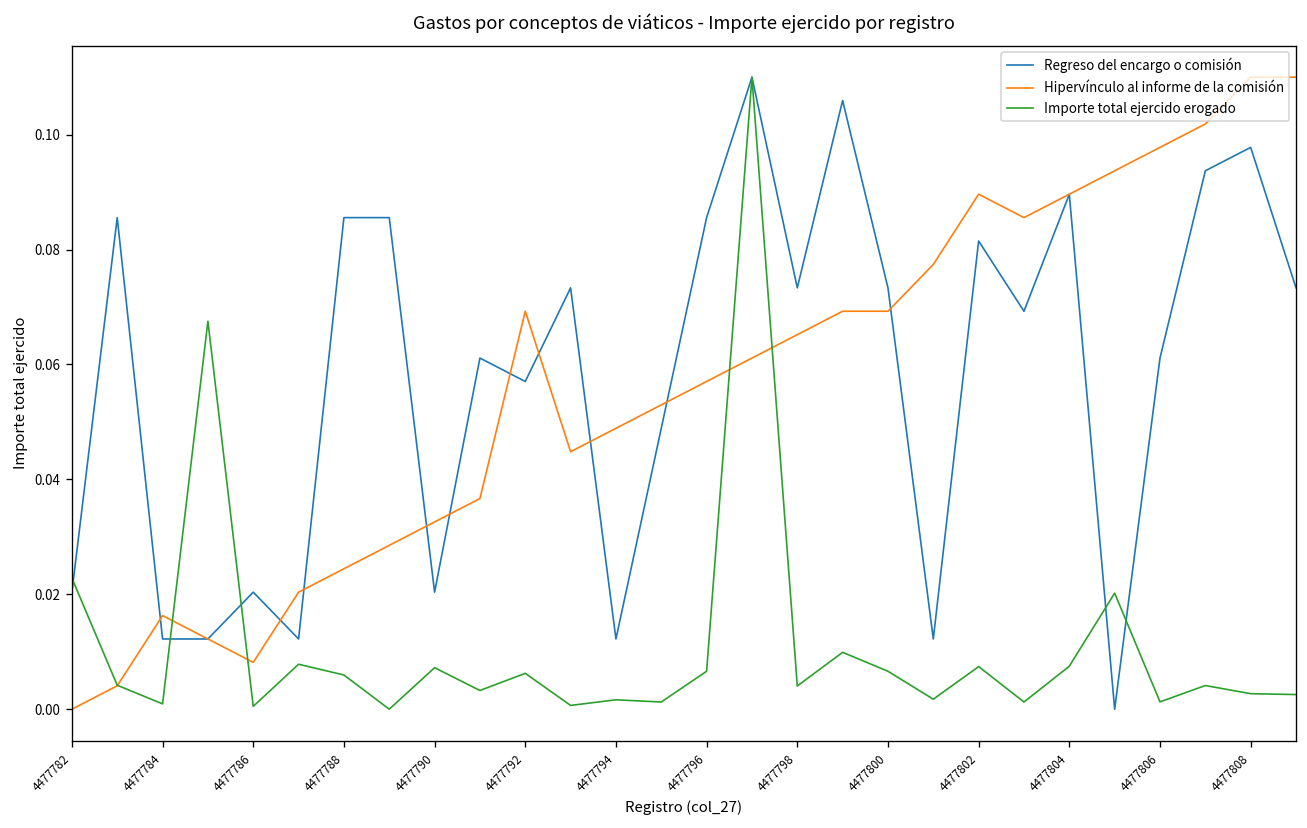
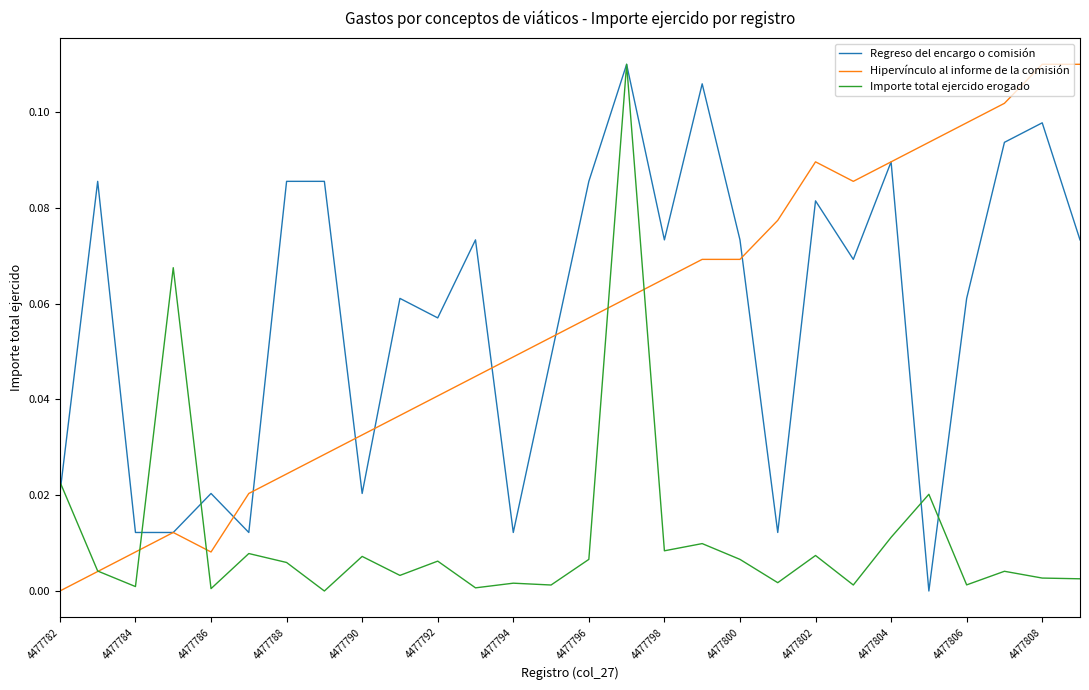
Hipervínculo al informe de la comisión, 4477784: 0.016 -> 0.008
Hipervínculo al informe de la comisión, 4477792: 0.069 -> 0.041
Importe total ejercido erogado, 4477798: 0.004 -> 0.008
Importe total ejercido erogado, 4477804: 0.007 -> 0.011
